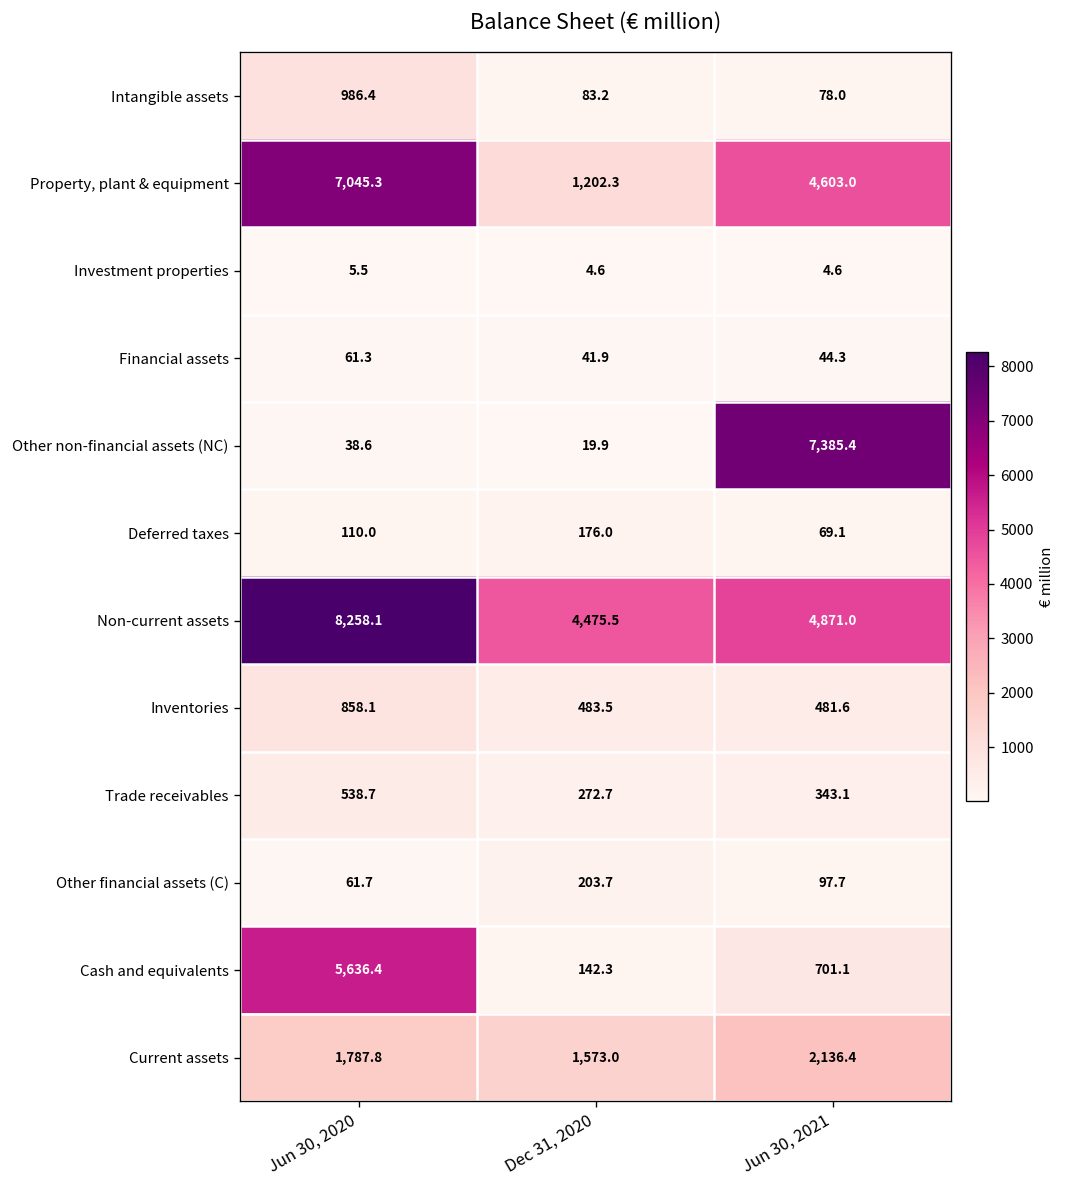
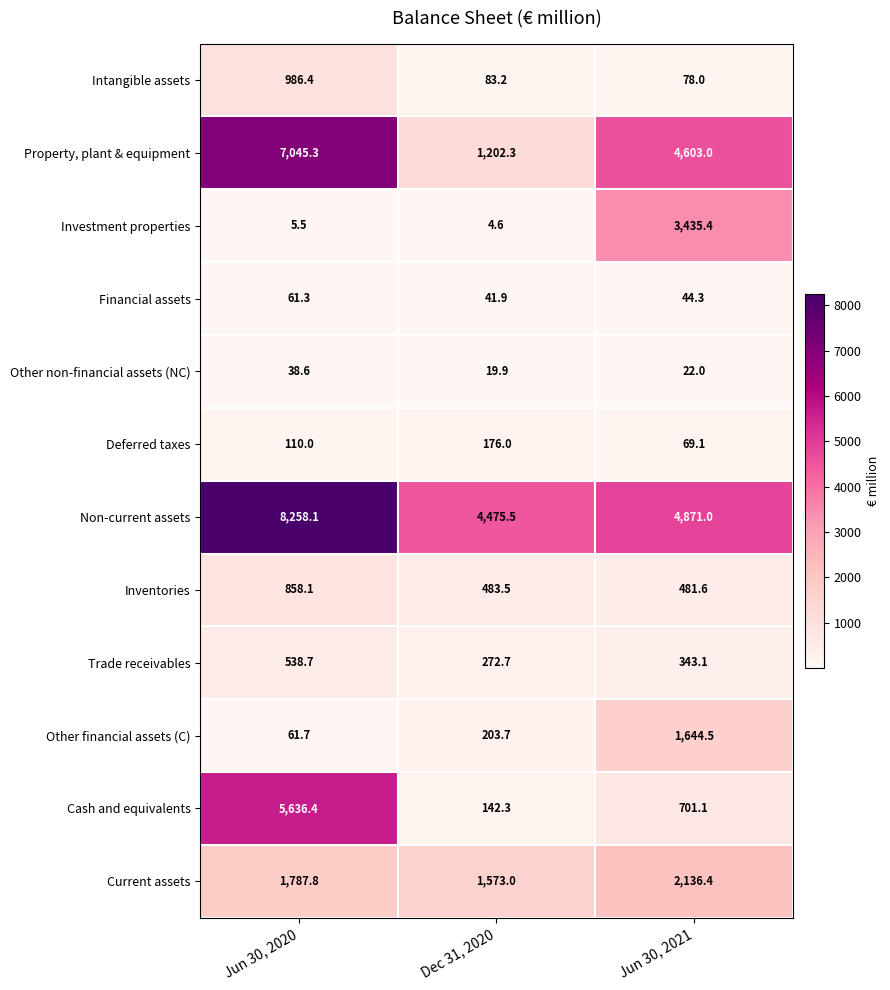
Investment properties, Jun 30, 2021: 4.6 -> 3,435.4
Other non-financial assets (NC), Jun 30, 2021: 7,385.4 -> 22.0
Other financial assets (C), Jun 30, 2021: 97.7 -> 1,644.5
